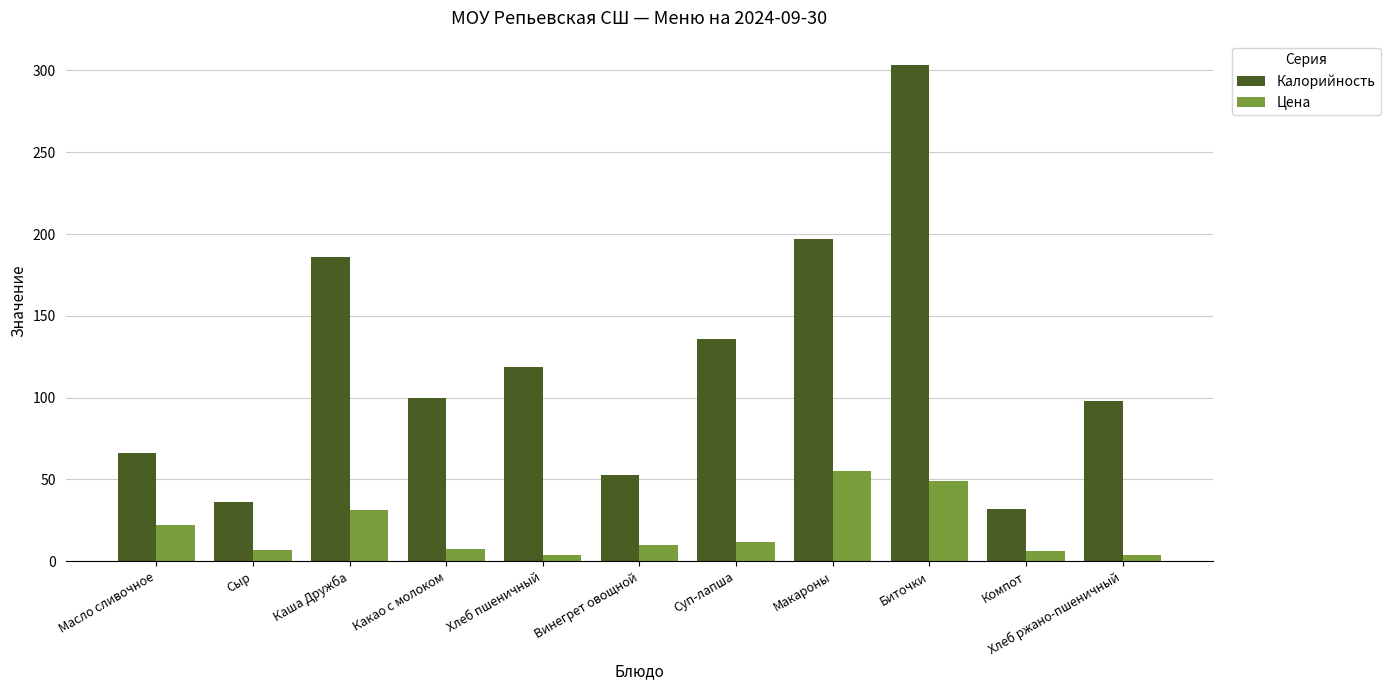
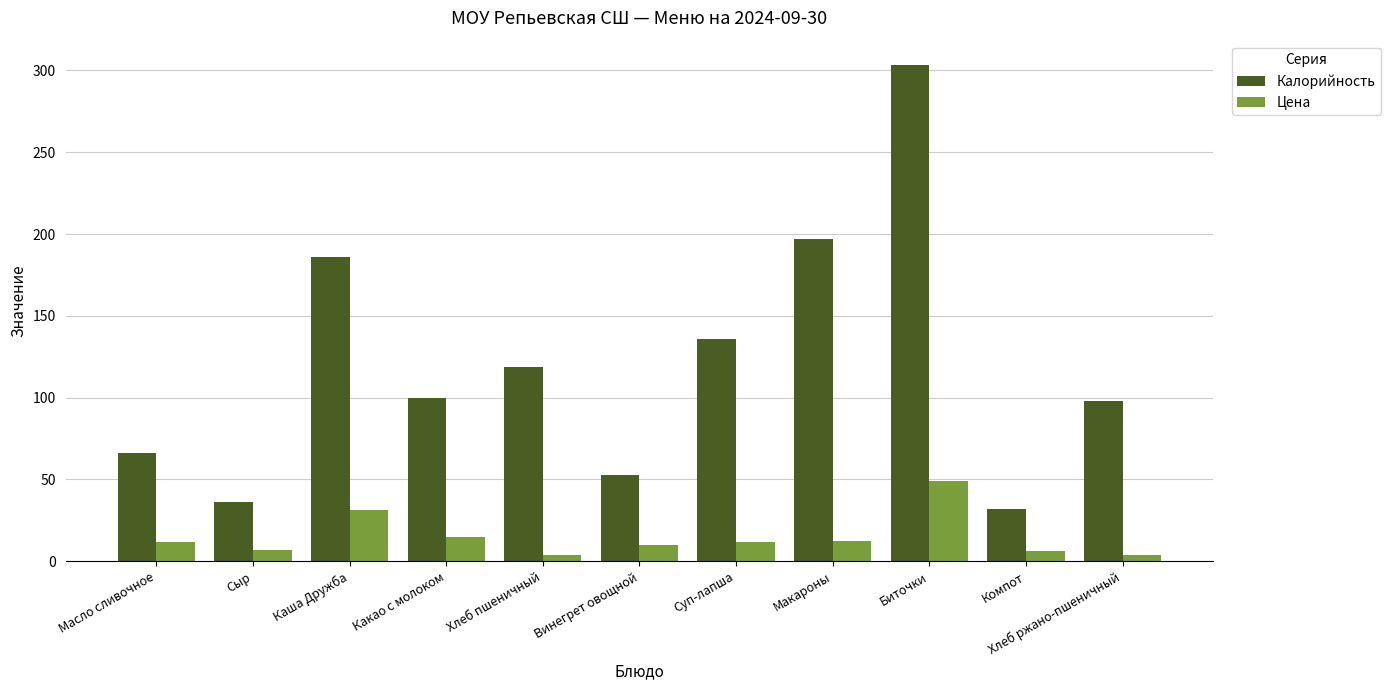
Цена, Масло сливочное: 22 -> 12
Цена, Какао с молоком: 7 -> 15
Цена, Макароны: 55 -> 13
